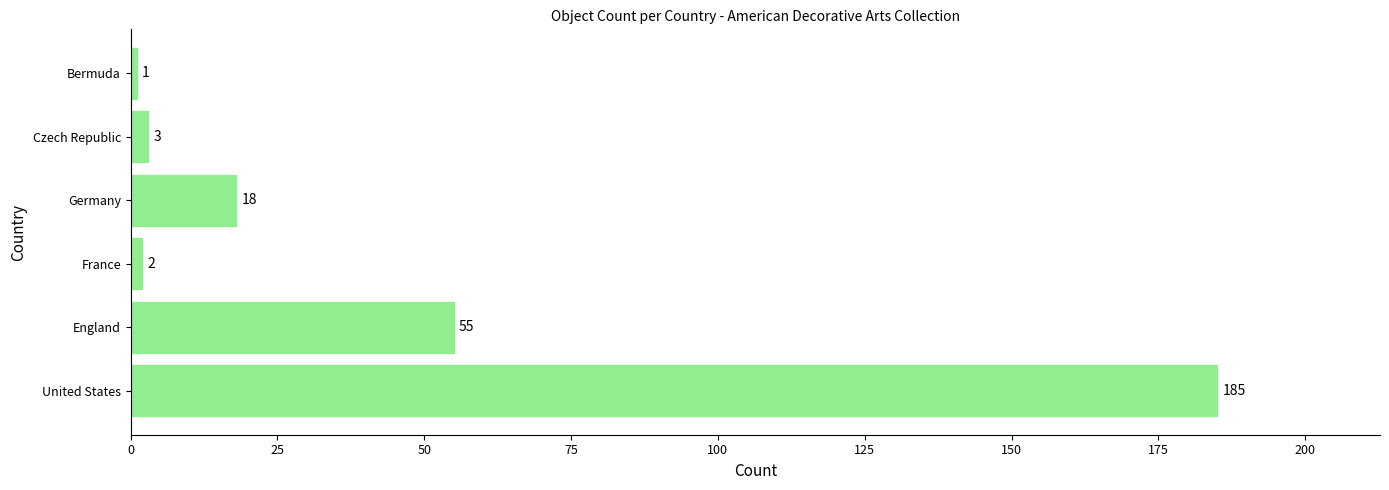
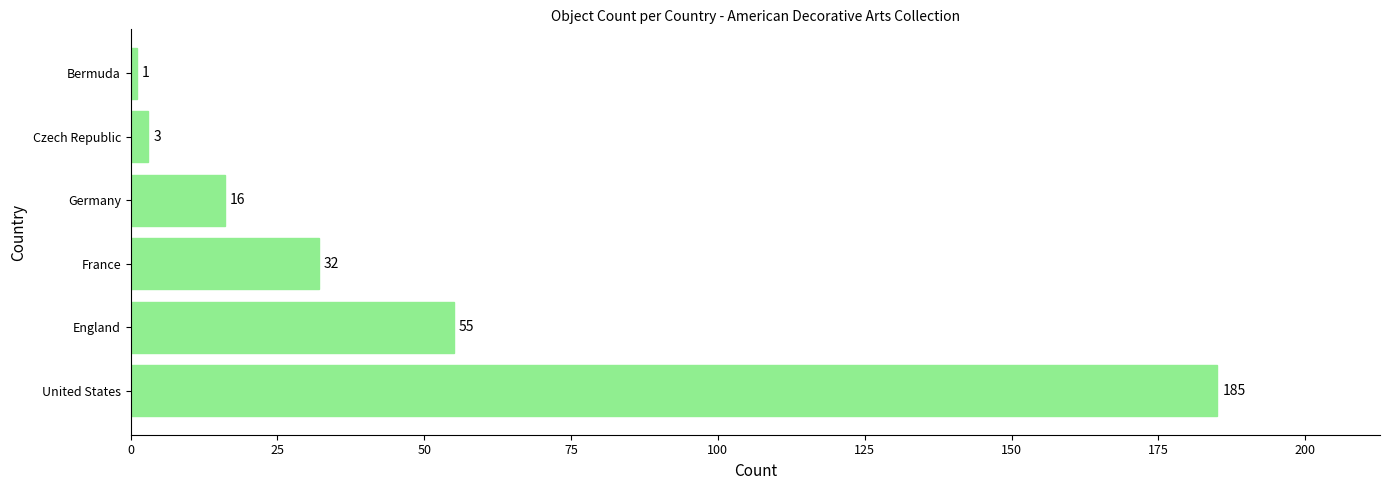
Germany: 18 -> 16
France: 2 -> 32
